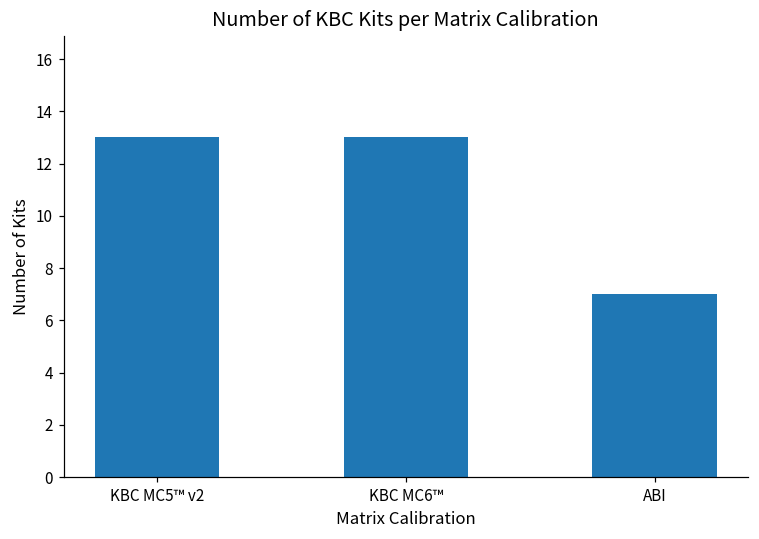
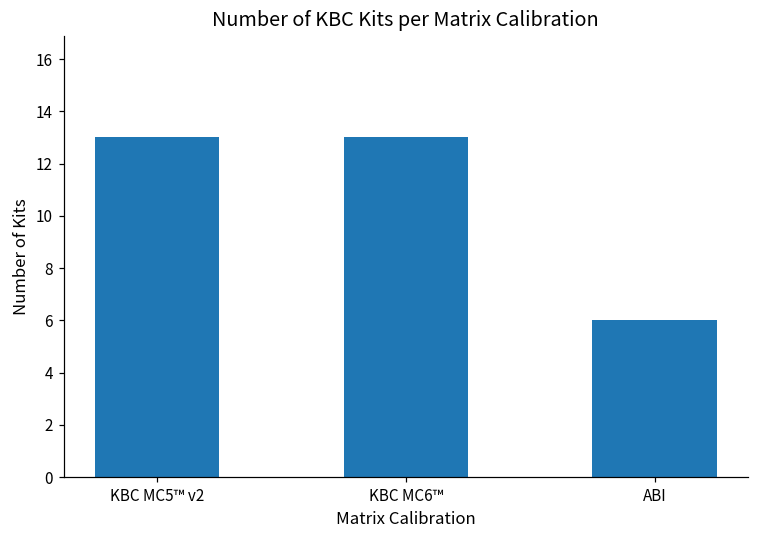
ABI: 7 -> 6
